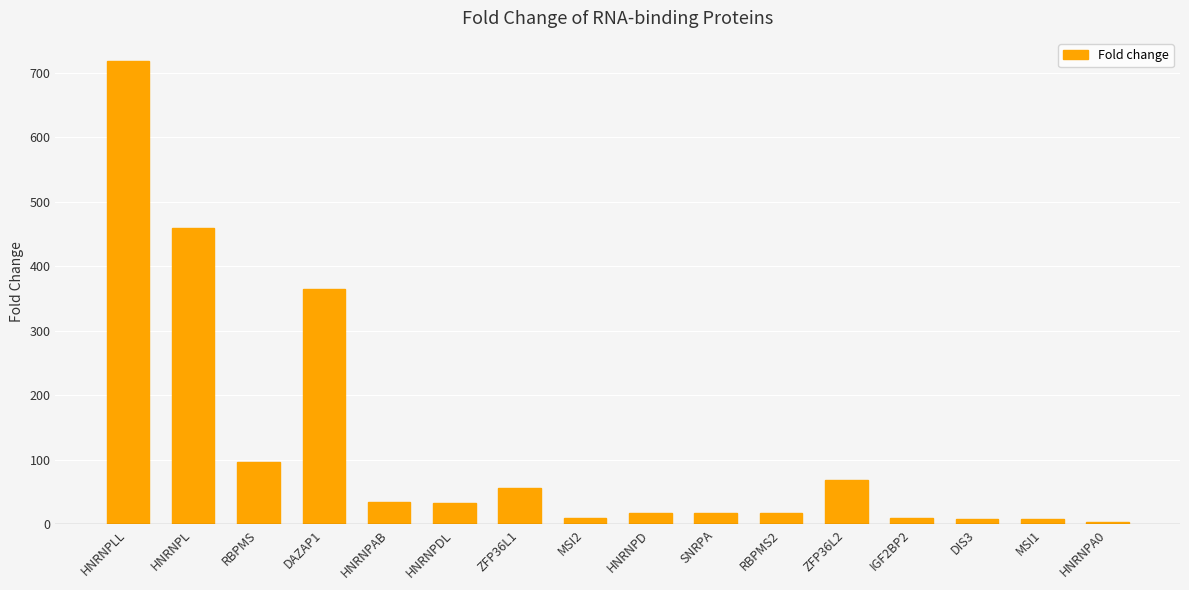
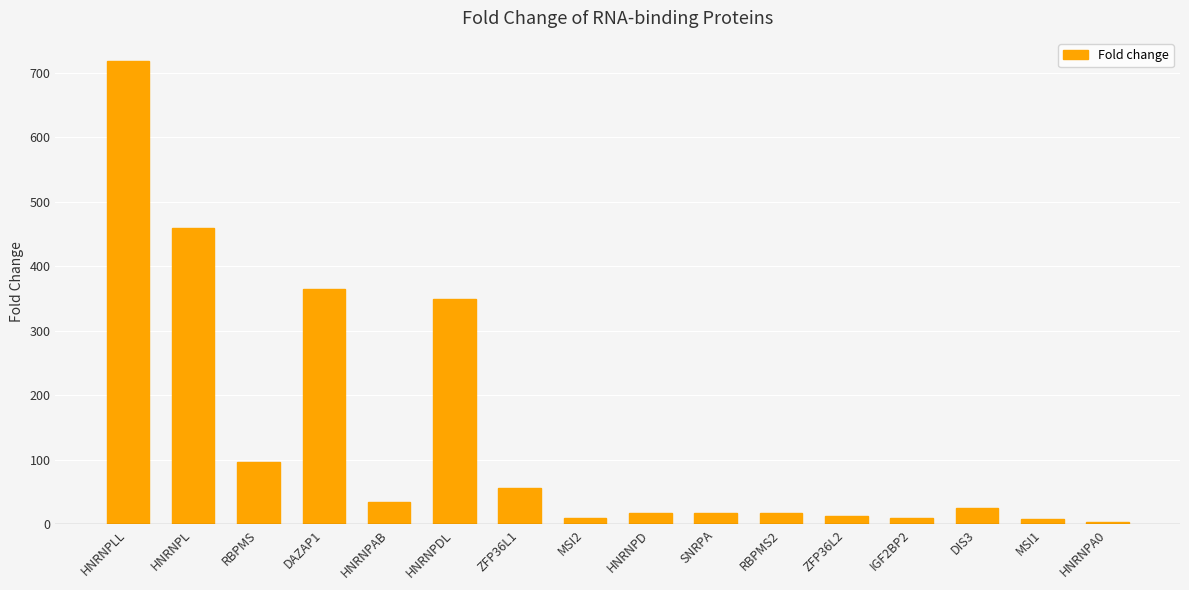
HNRNPDL: 30 -> 350
ZFP36L2: 70 -> 10
DIS3: 10 -> 30
